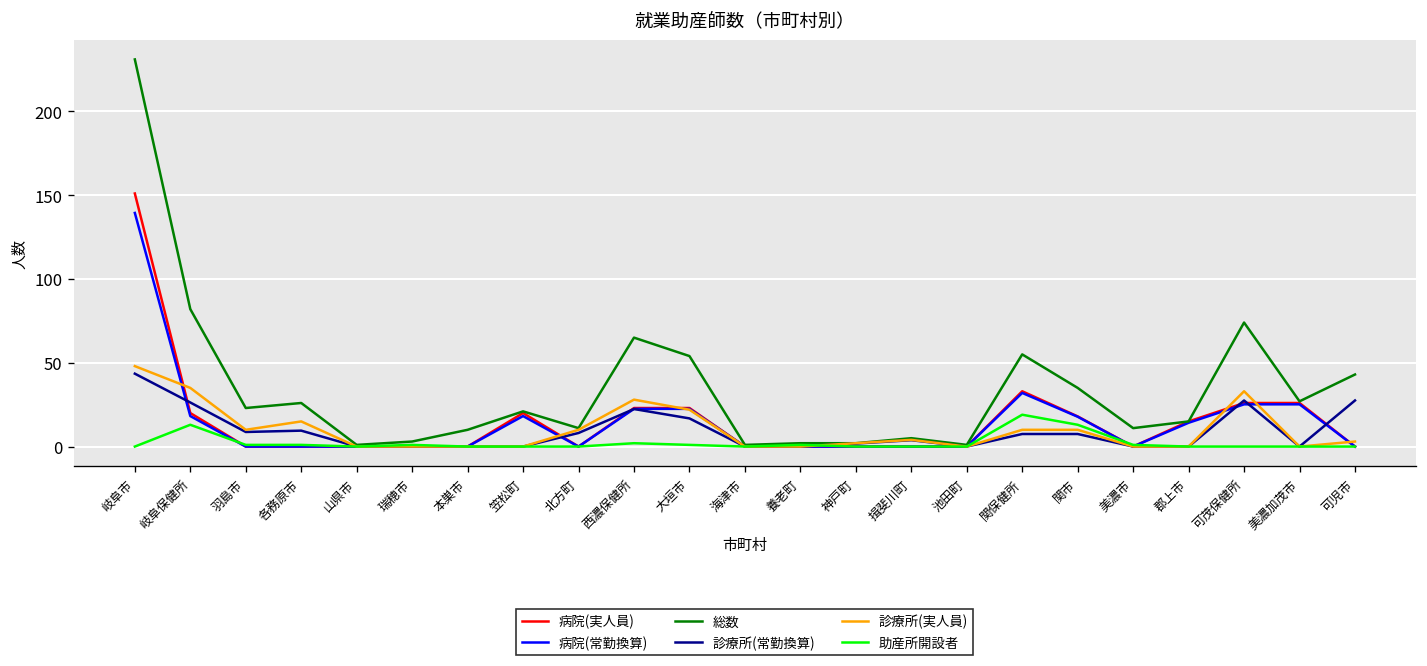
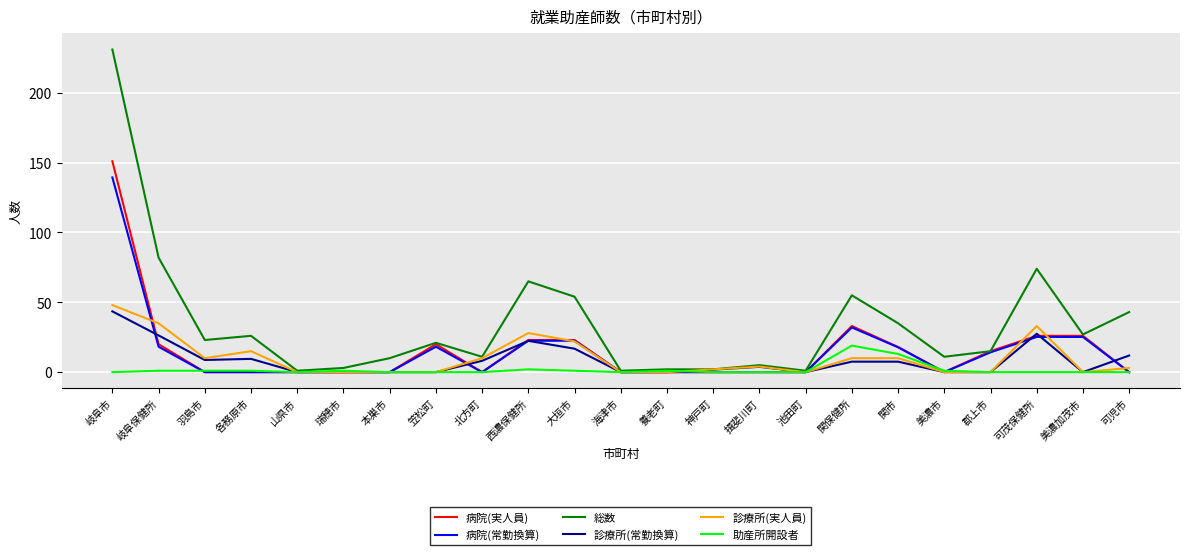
助産所開設者, 岐阜保健所: 13 -> 1
診療所(常勤換算), 可児市: 28 -> 12
